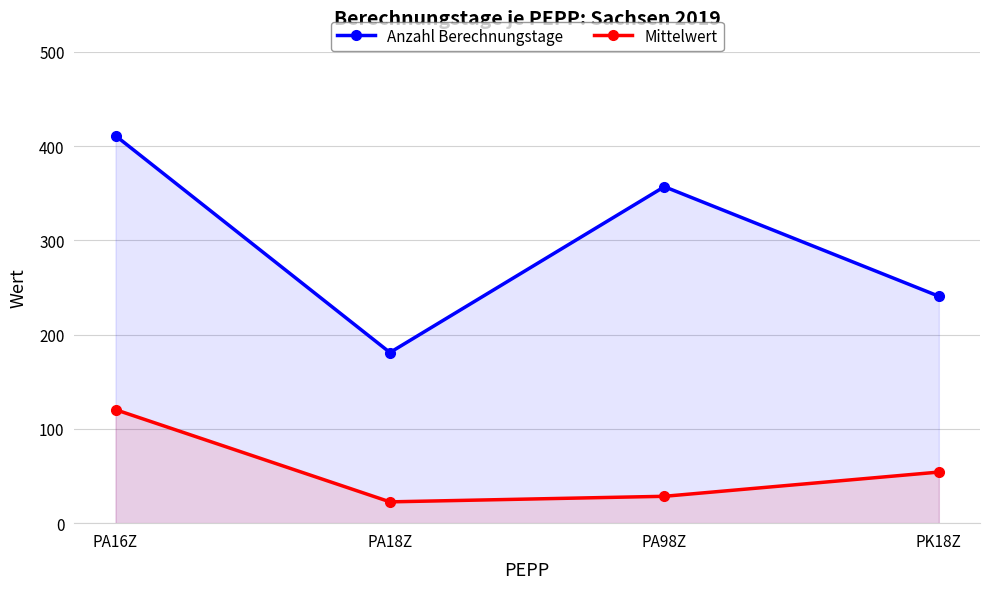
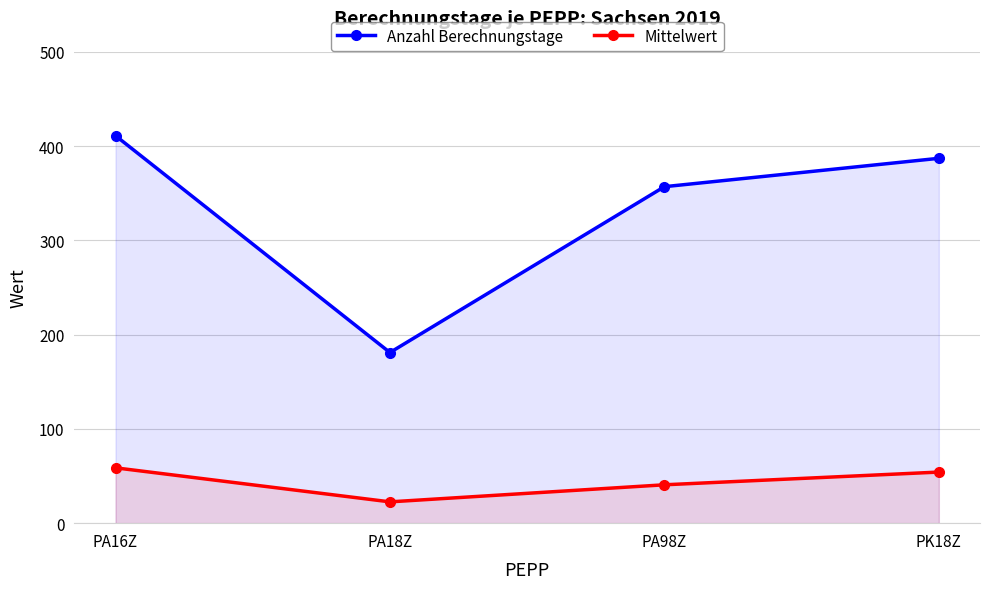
Mittelwert, PA16Z: 120 -> 60
Mittelwert, PA98Z: 30 -> 40
Anzahl Berechnungstage, PK18Z: 240 -> 390
